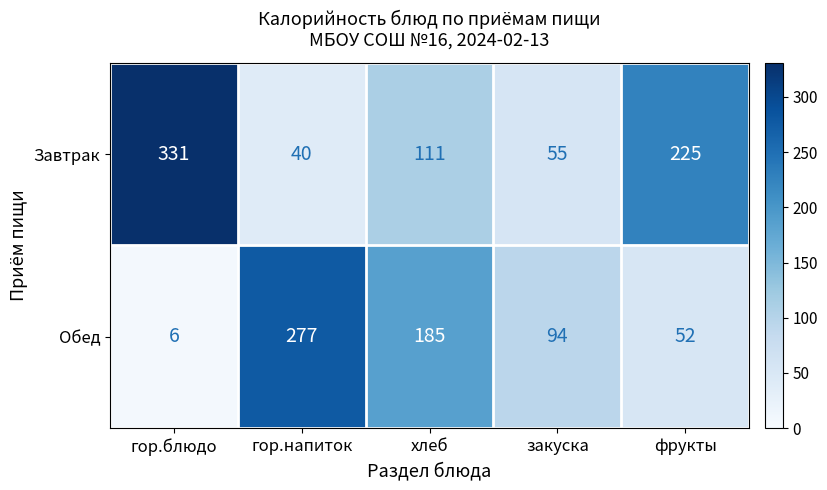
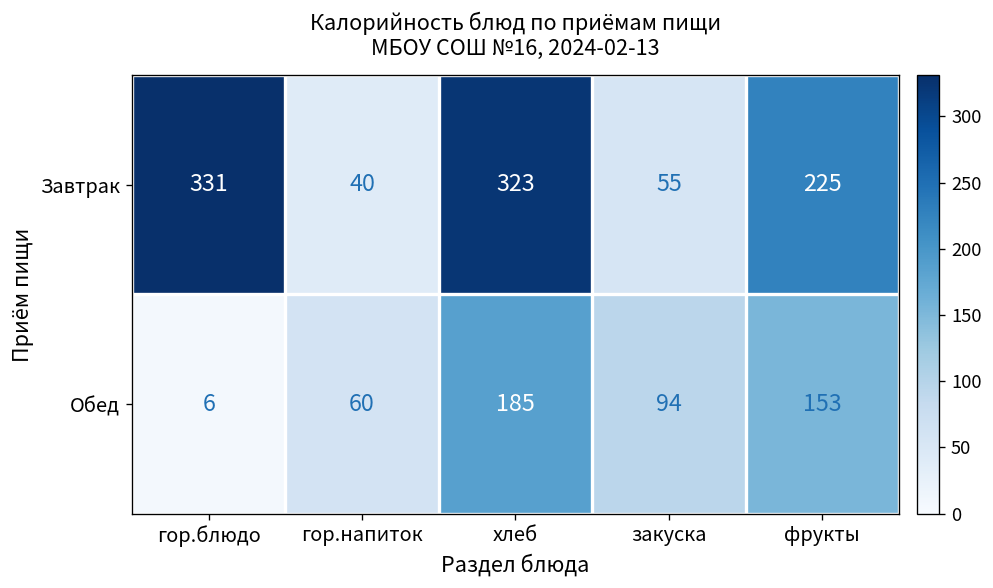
Завтрак, хлеб: 111 -> 323
Обед, гор.напиток: 277 -> 60
Обед, фрукты: 52 -> 153
